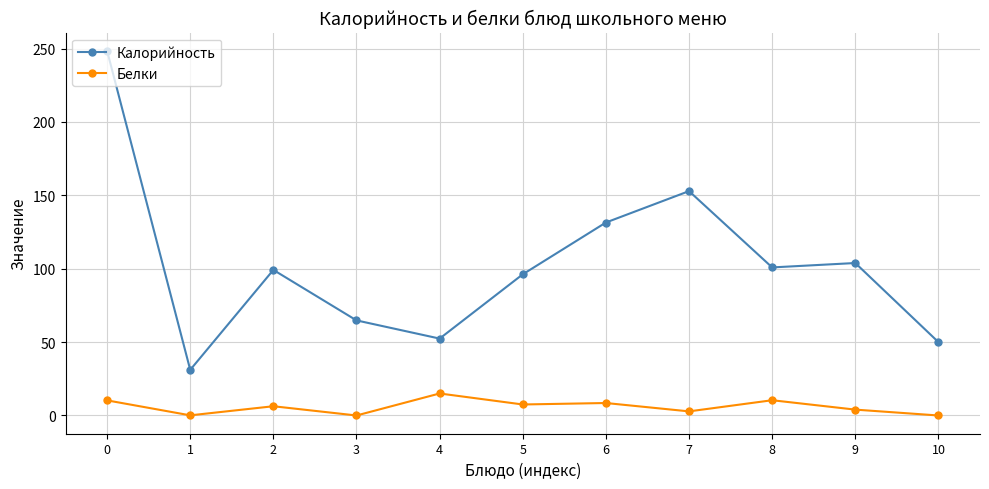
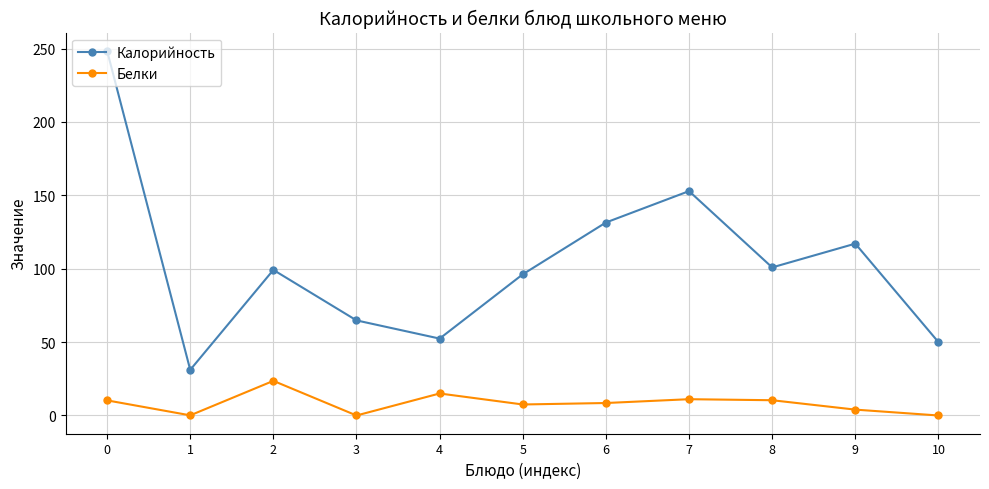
Белки, 2: 6 -> 24
Белки, 7: 3 -> 11
Калорийность, 9: 104 -> 117
